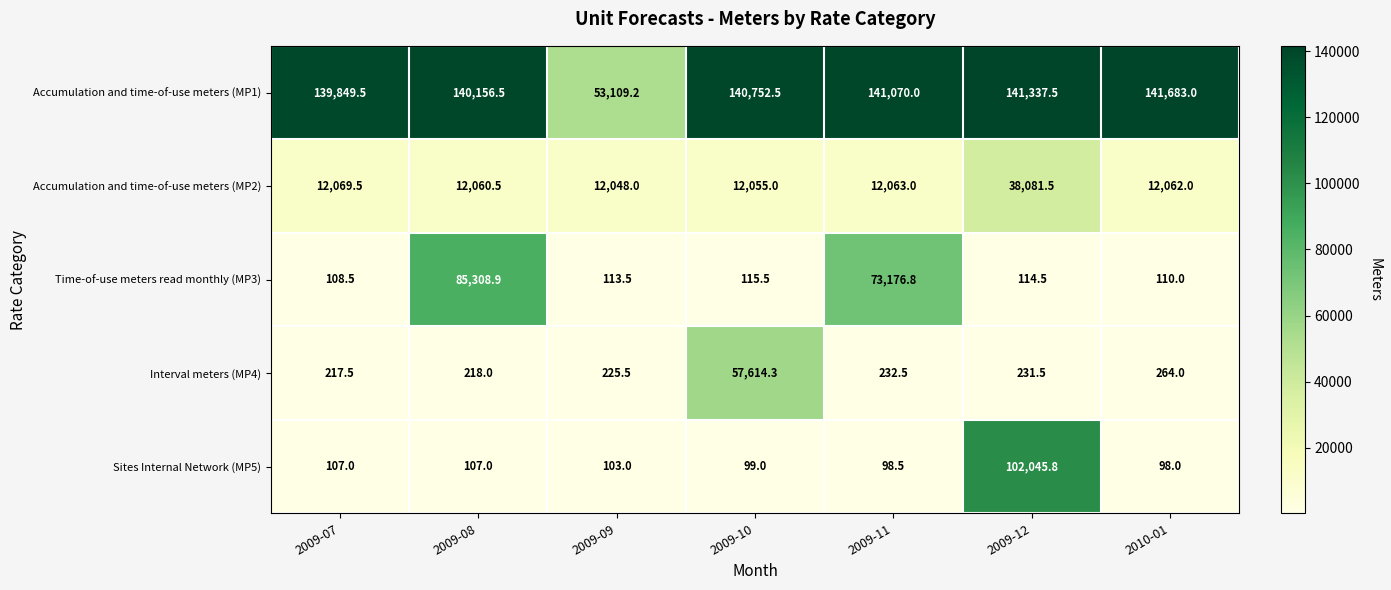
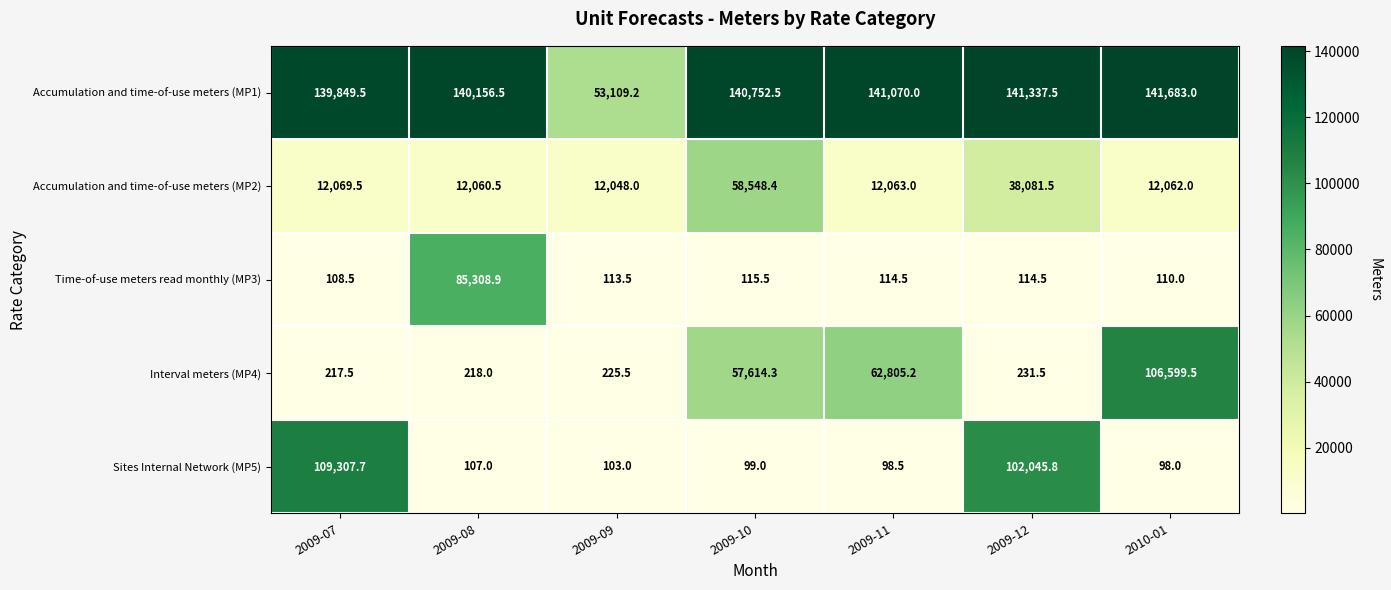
Accumulation and time-of-use meters (MP2), 2009-10: 12,055.0 -> 58,548.4
Time-of-use meters read monthly (MP3), 2009-11: 73,176.8 -> 114.5
Interval meters (MP4), 2009-11: 232.5 -> 62,805.2
Interval meters (MP4), 2010-01: 264.0 -> 106,599.5
Sites Internal Network (MP5), 2009-07: 107.0 -> 109,307.7
